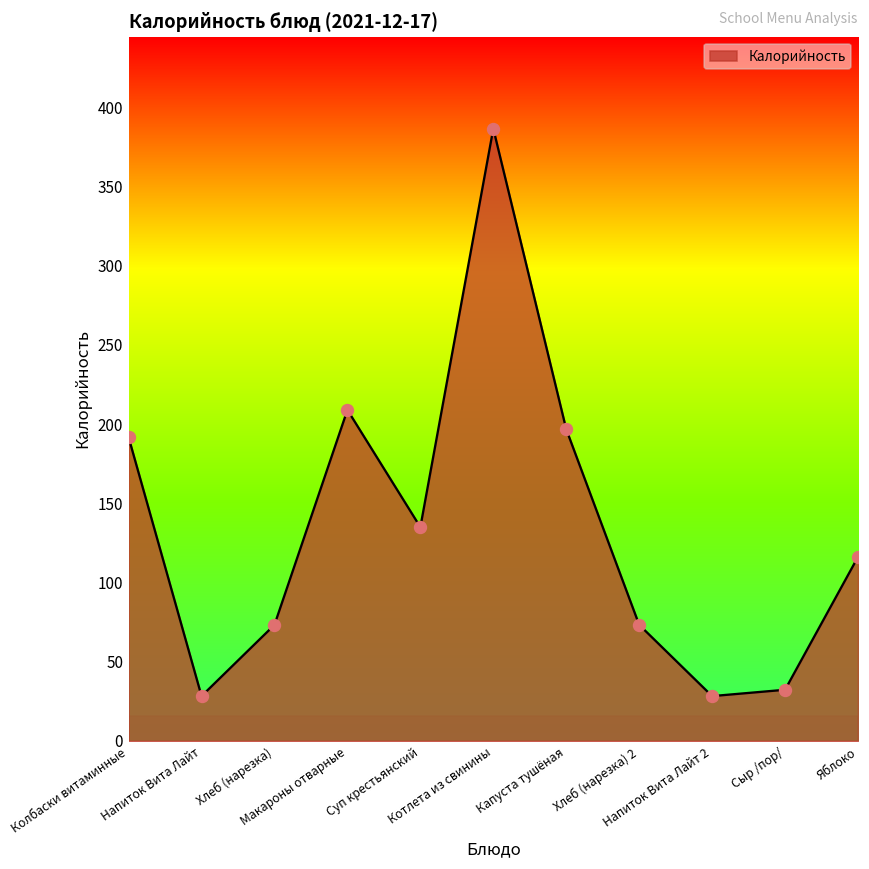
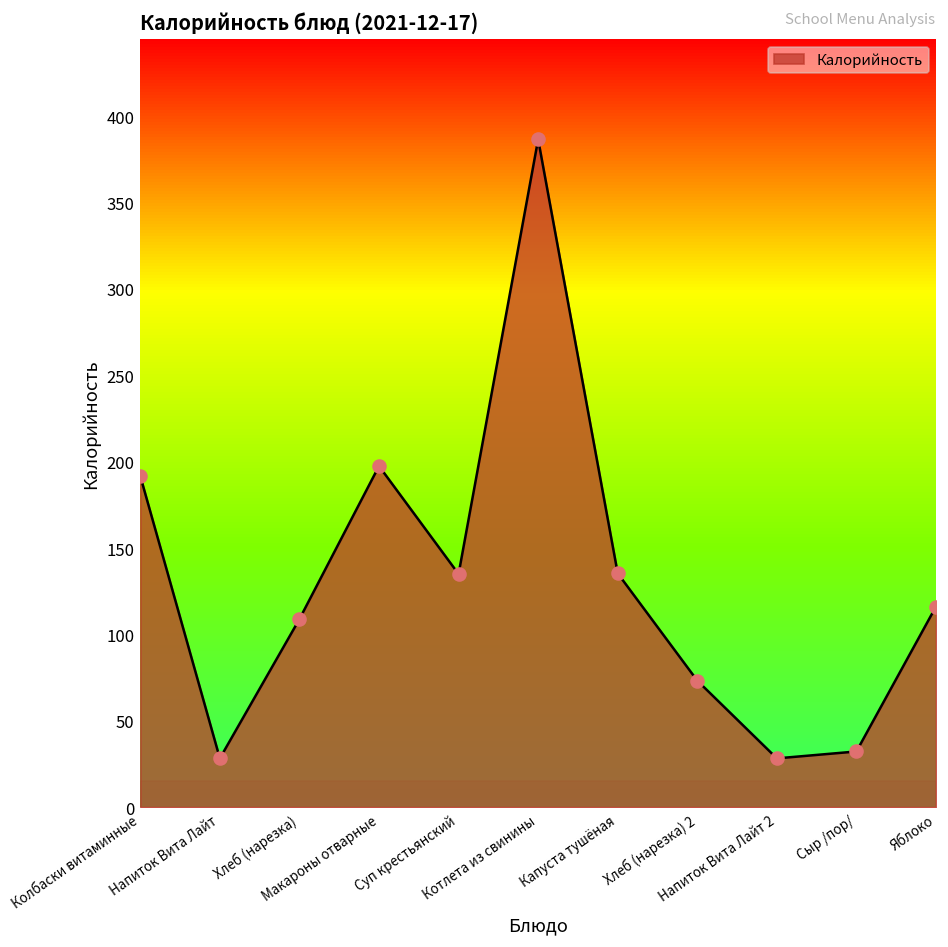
Хлеб (нарезка): 73 -> 109
Макароны отварные: 209 -> 198
Капуста тушёная: 197 -> 135
